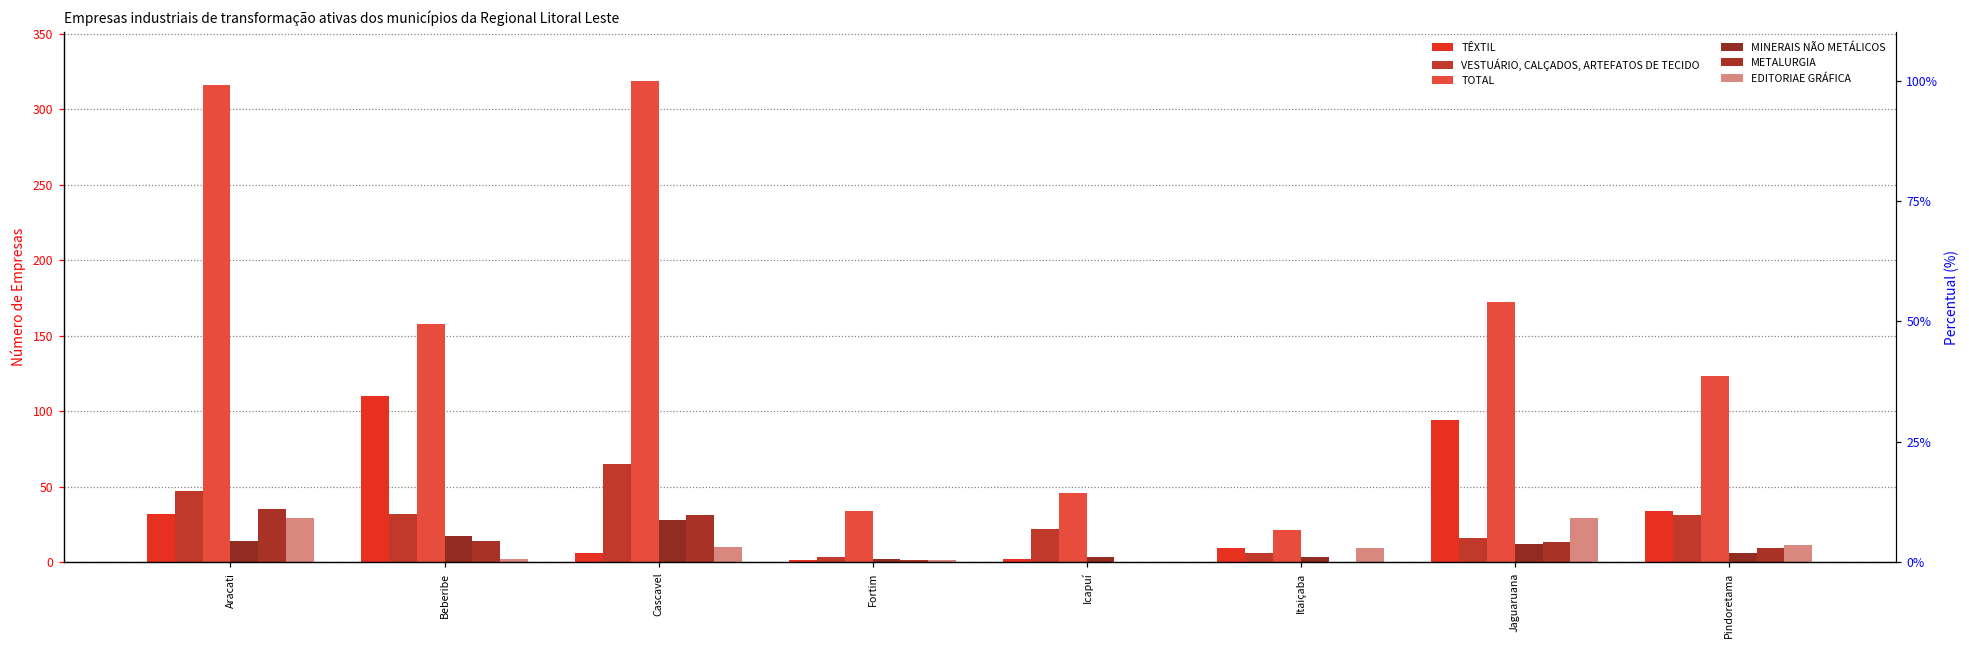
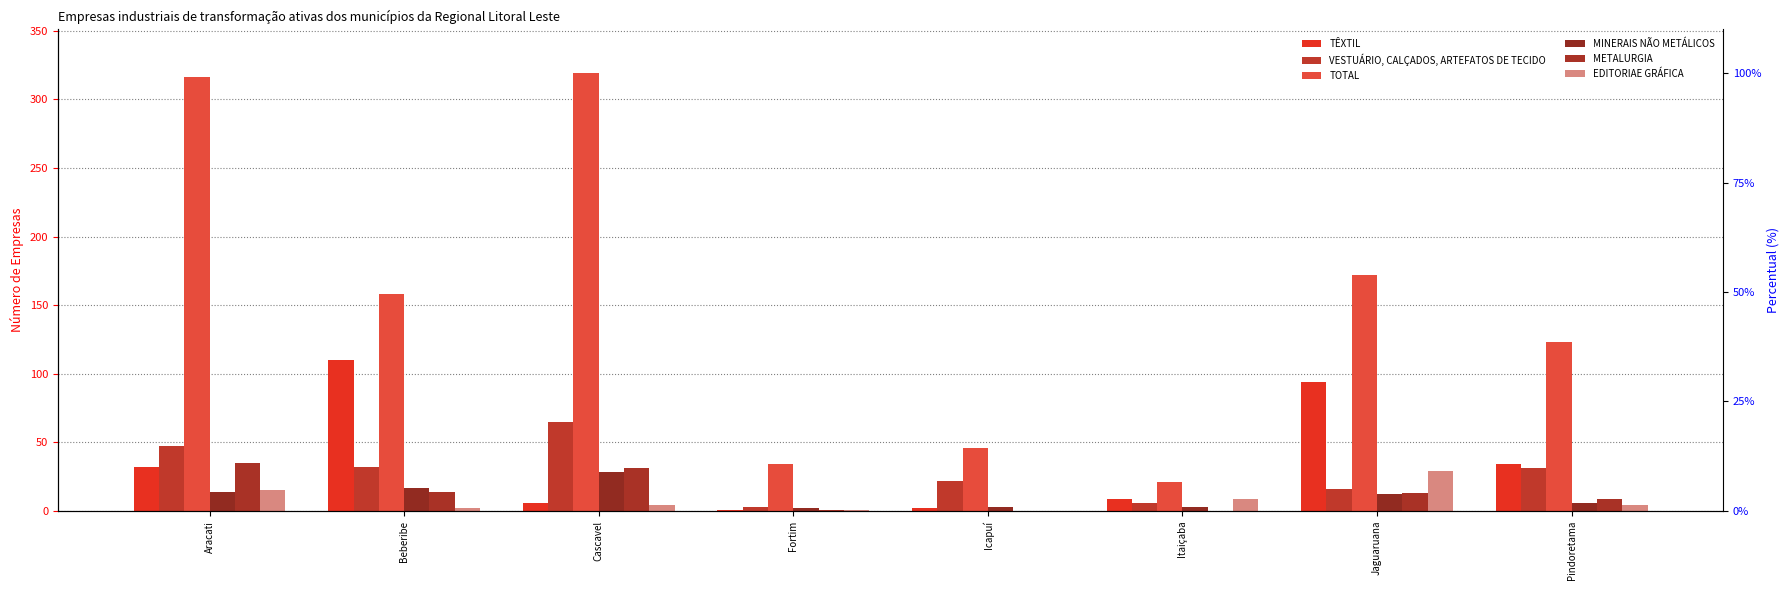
EDITORIAE GRÁFICA, Aracati: 29 -> 15
EDITORIAE GRÁFICA, Cascavel: 10 -> 4
EDITORIAE GRÁFICA, Pindoretama: 11 -> 4
